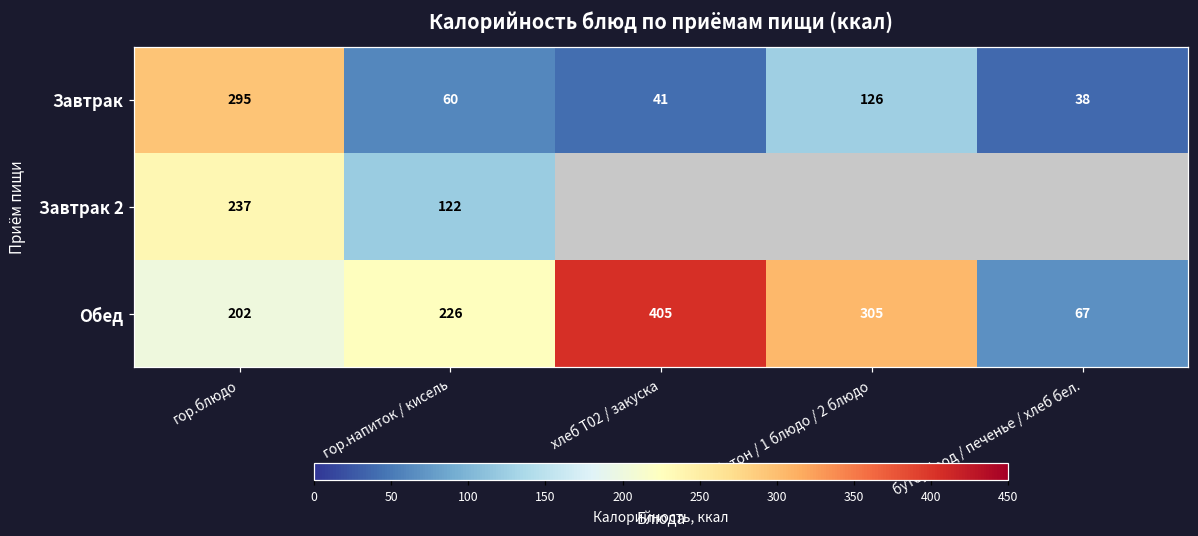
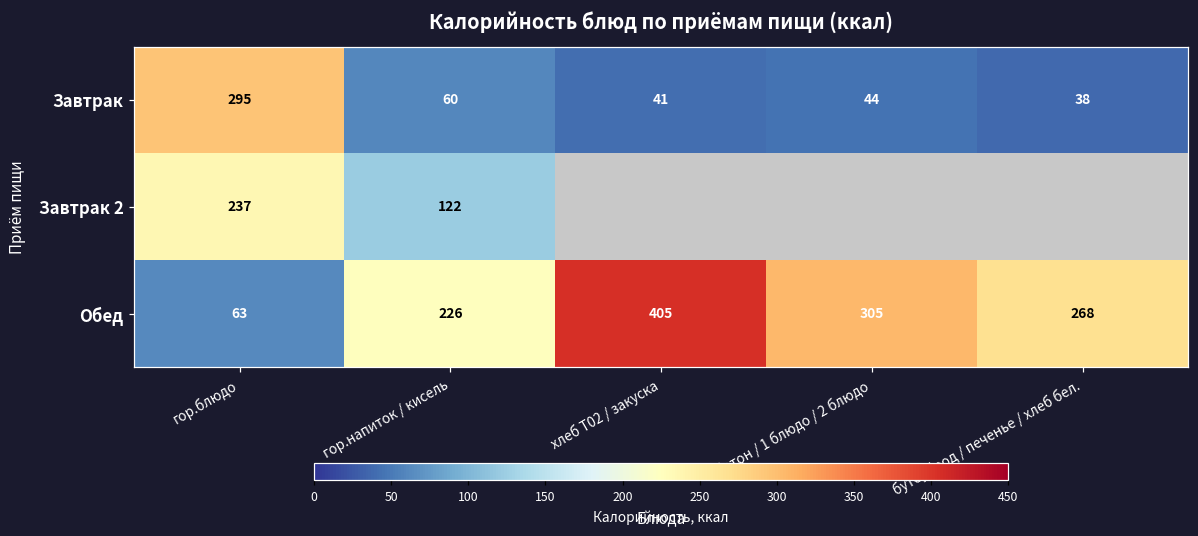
Завтрак, батон / 1 блюдо / 2 блюдо: 126 -> 44
Обед, гор.блюдо: 202 -> 63
Обед, бутерброд / печенье / хлеб бел.: 67 -> 268
